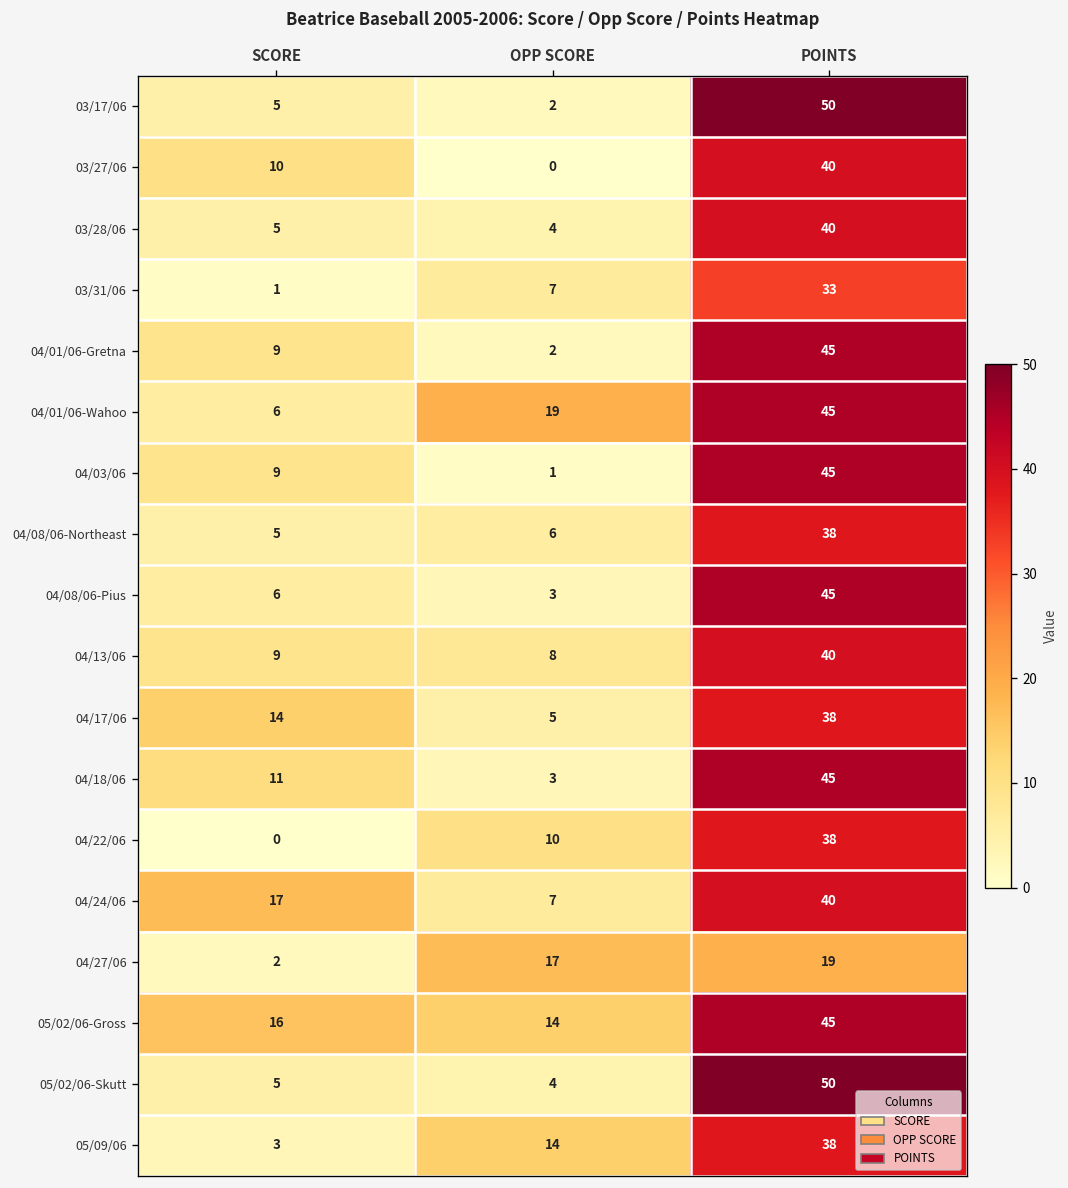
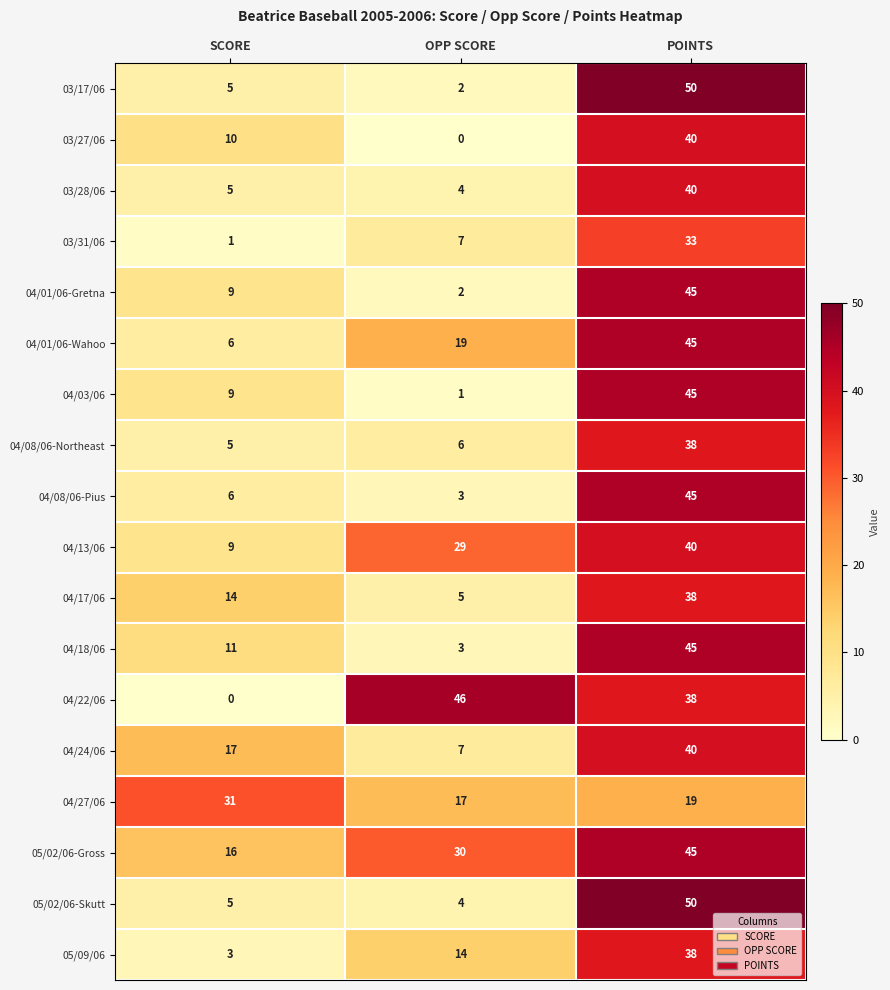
04/13/06, OPP SCORE: 8 -> 29
04/22/06, OPP SCORE: 10 -> 46
04/27/06, SCORE: 2 -> 31
05/02/06-Gross, OPP SCORE: 14 -> 30
